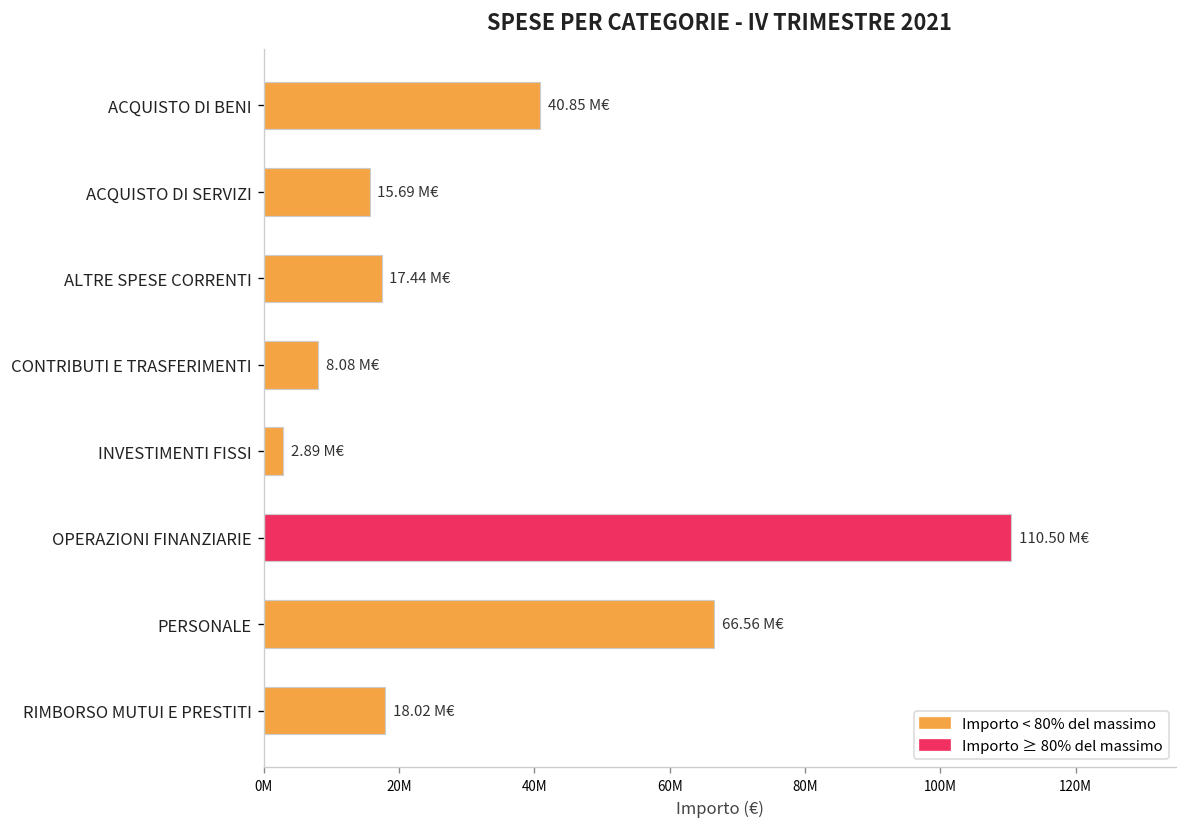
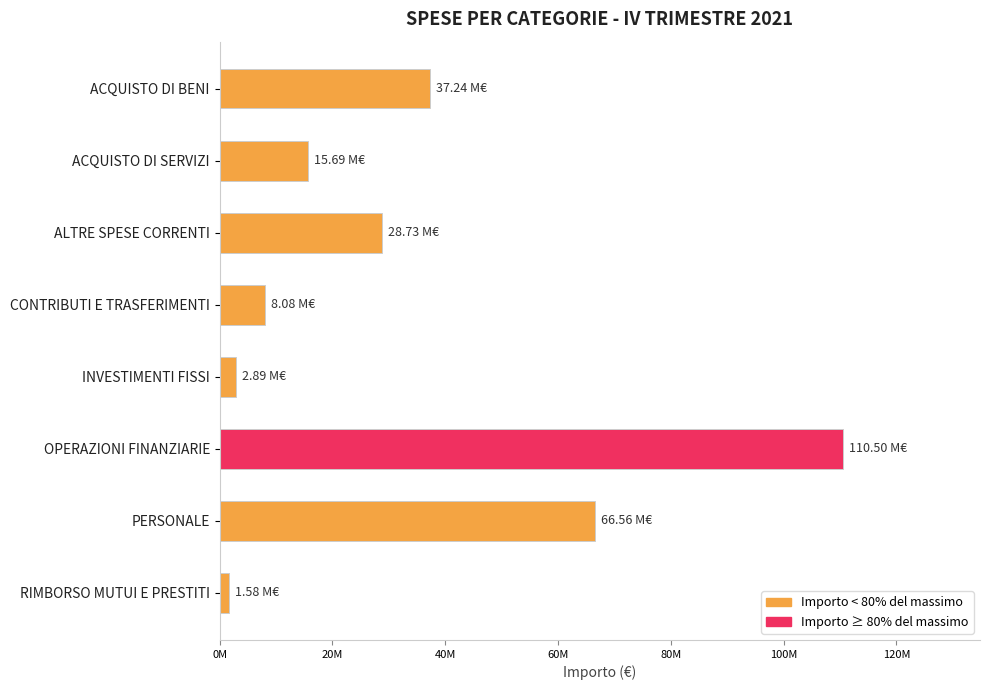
ACQUISTO DI BENI: 40.85 -> 37.24
ALTRE SPESE CORRENTI: 17.44 -> 28.73
RIMBORSO MUTUI E PRESTITI: 18.02 -> 1.58
